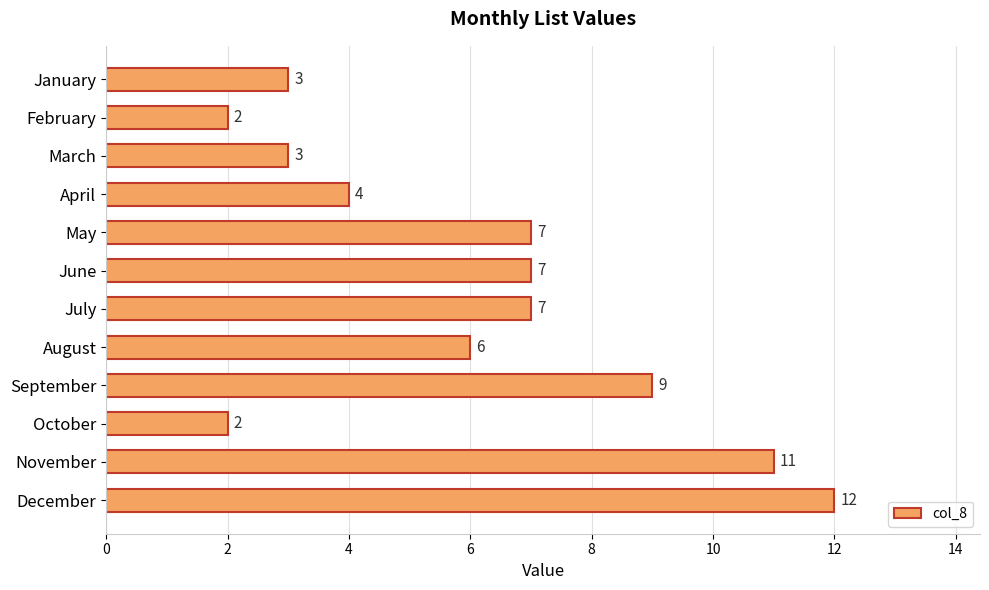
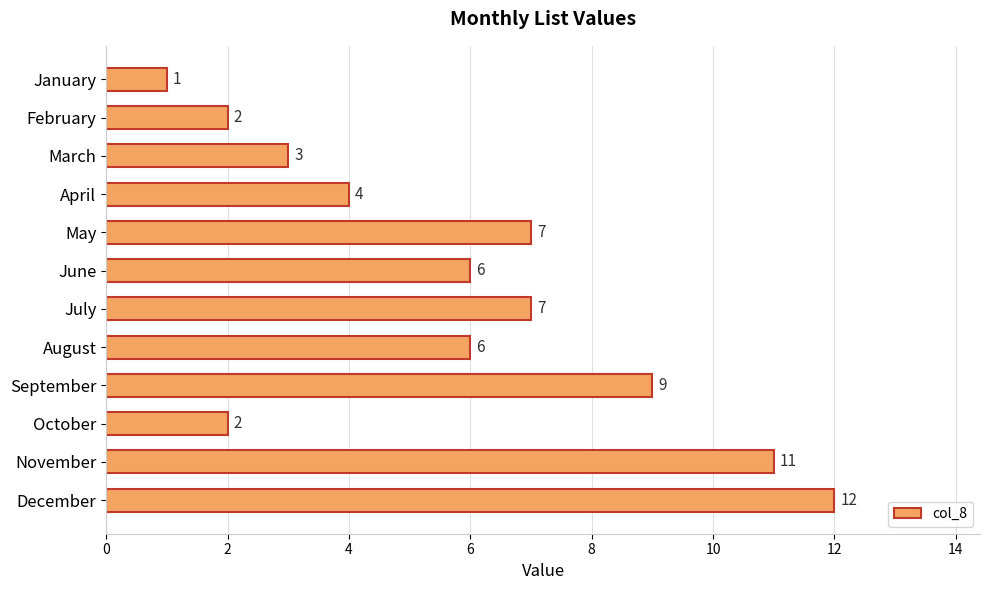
January: 3 -> 1
June: 7 -> 6
